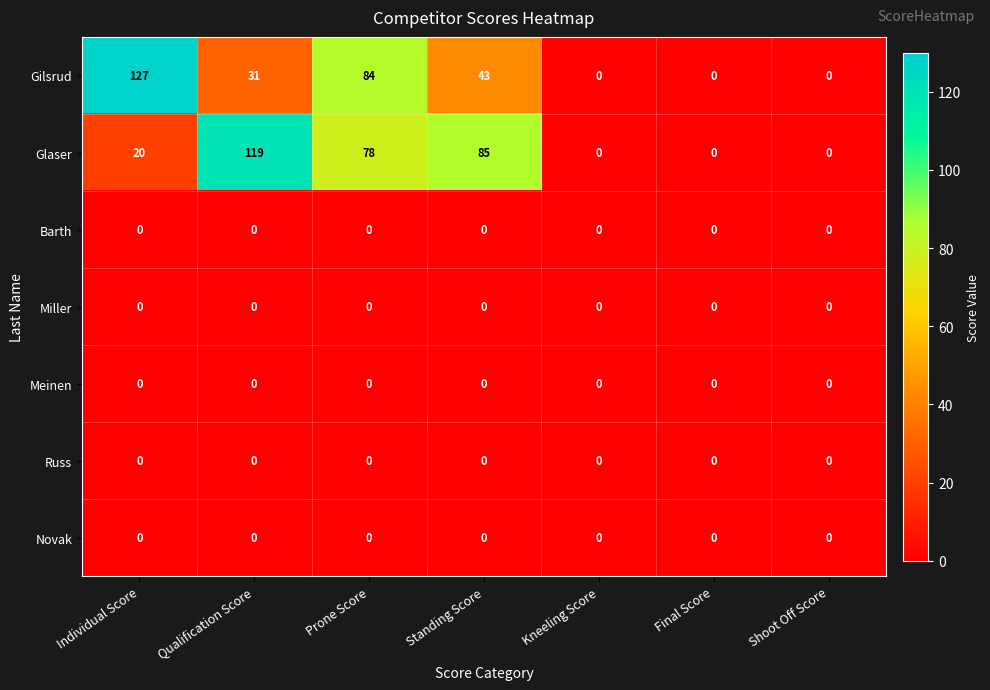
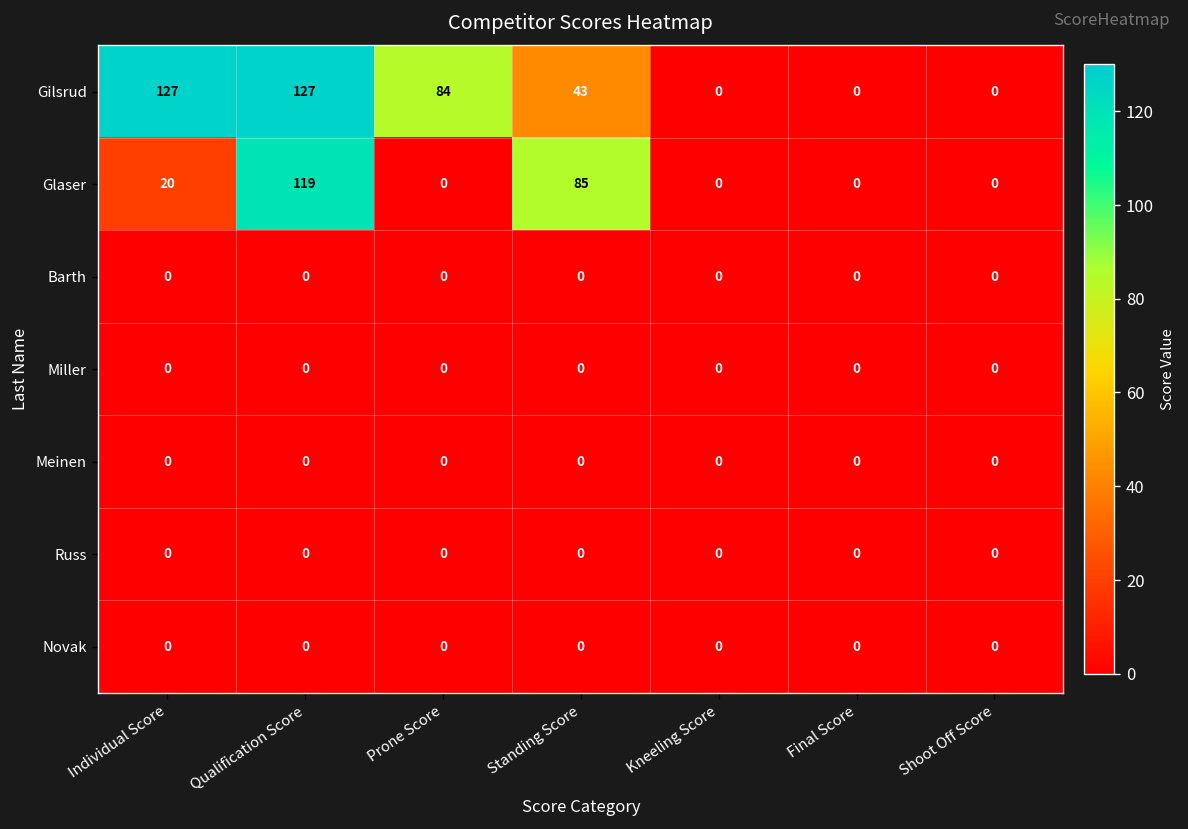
Gilsrud, Qualification Score: 31 -> 127
Glaser, Prone Score: 78 -> 0
